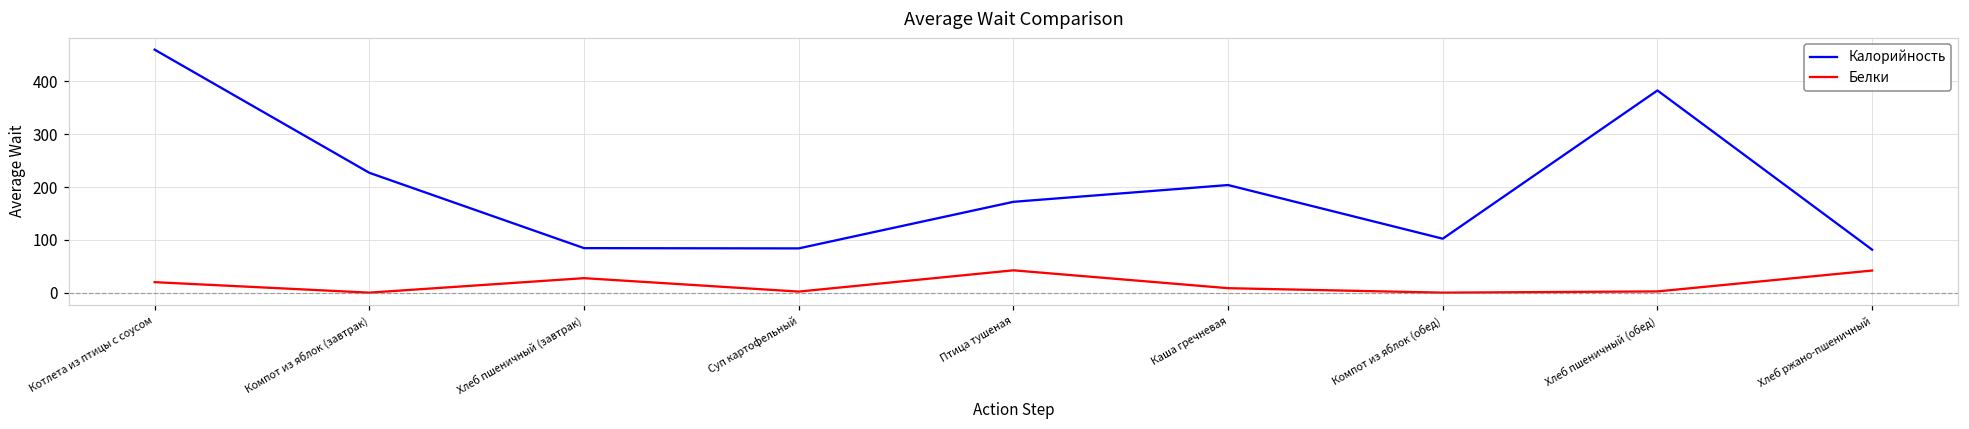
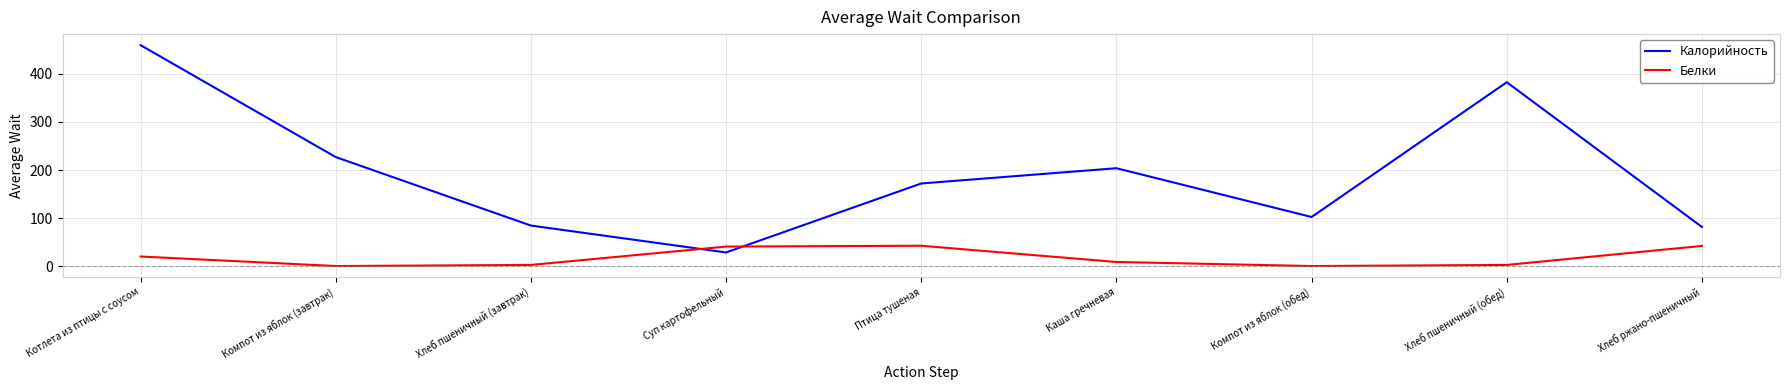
Белки, Хлеб пшеничный (завтрак): 30 -> 0
Калорийность, Суп картофельный: 80 -> 30
Белки, Суп картофельный: 0 -> 40
